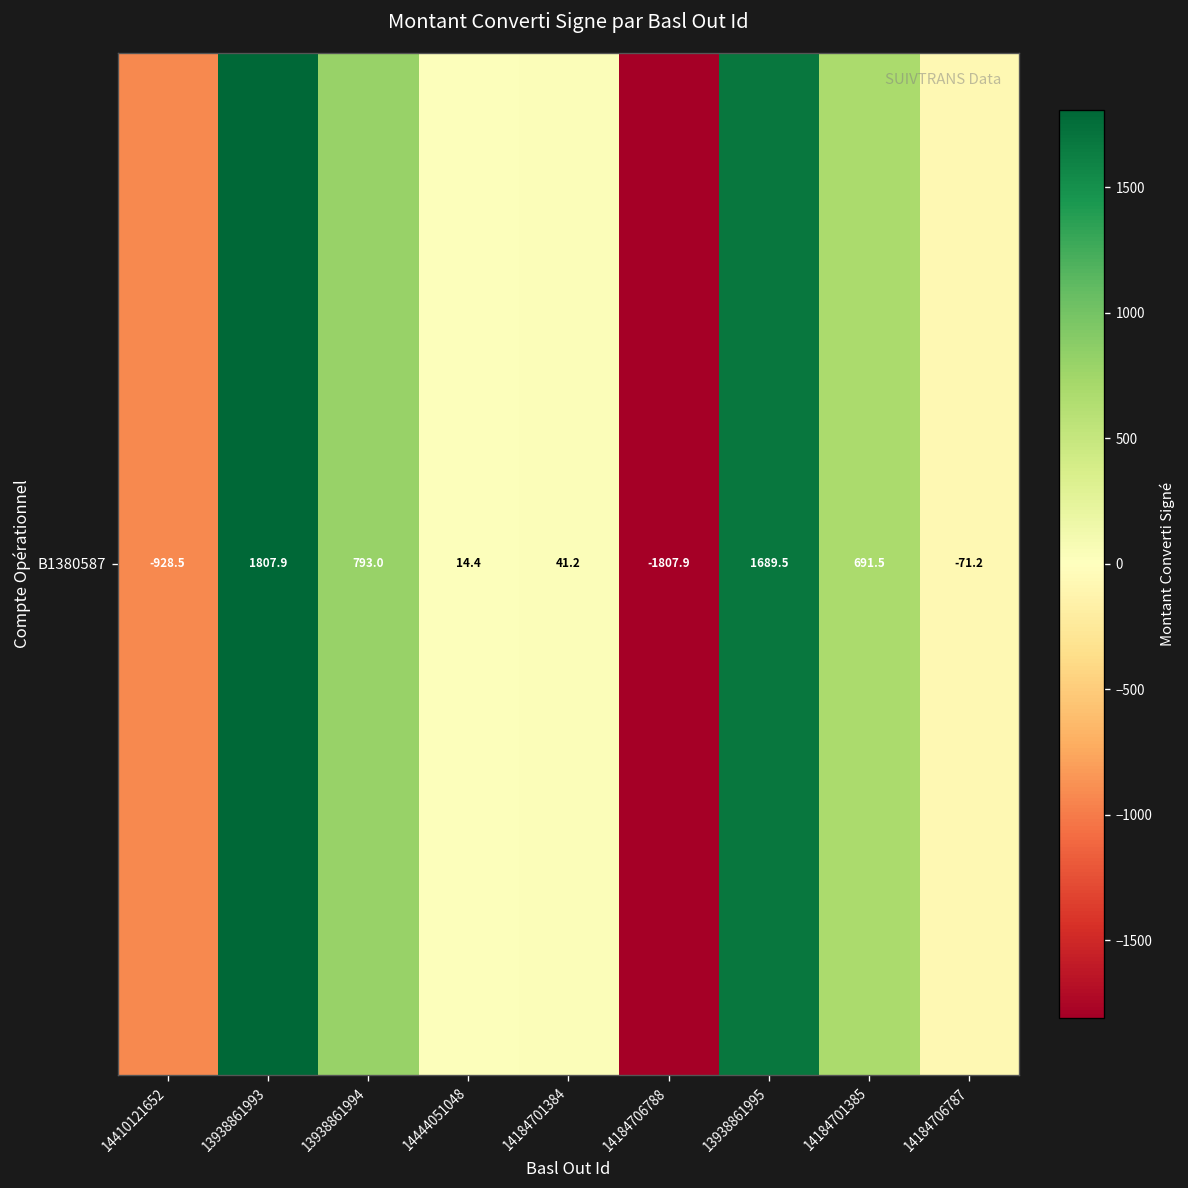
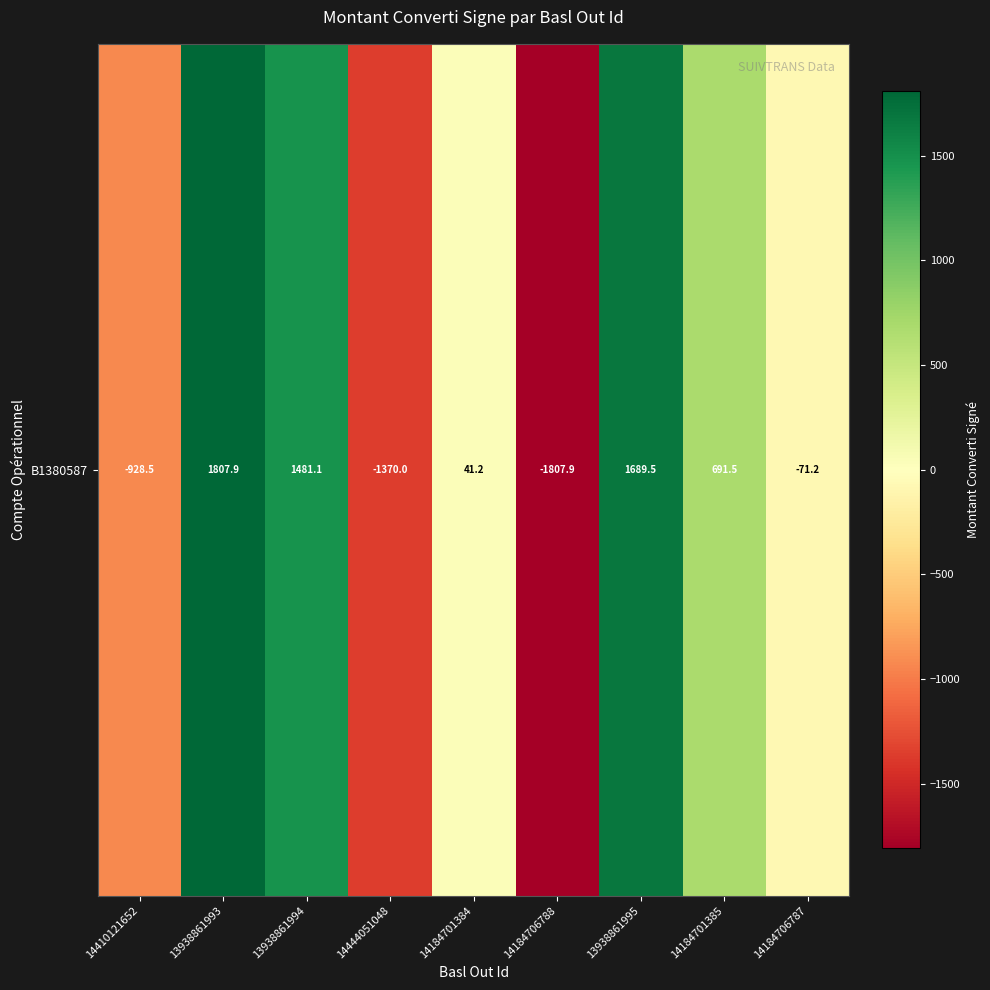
B1380587, 13938861994: 793.0 -> 1481.1
B1380587, 14444051048: 14.4 -> -1370.0
